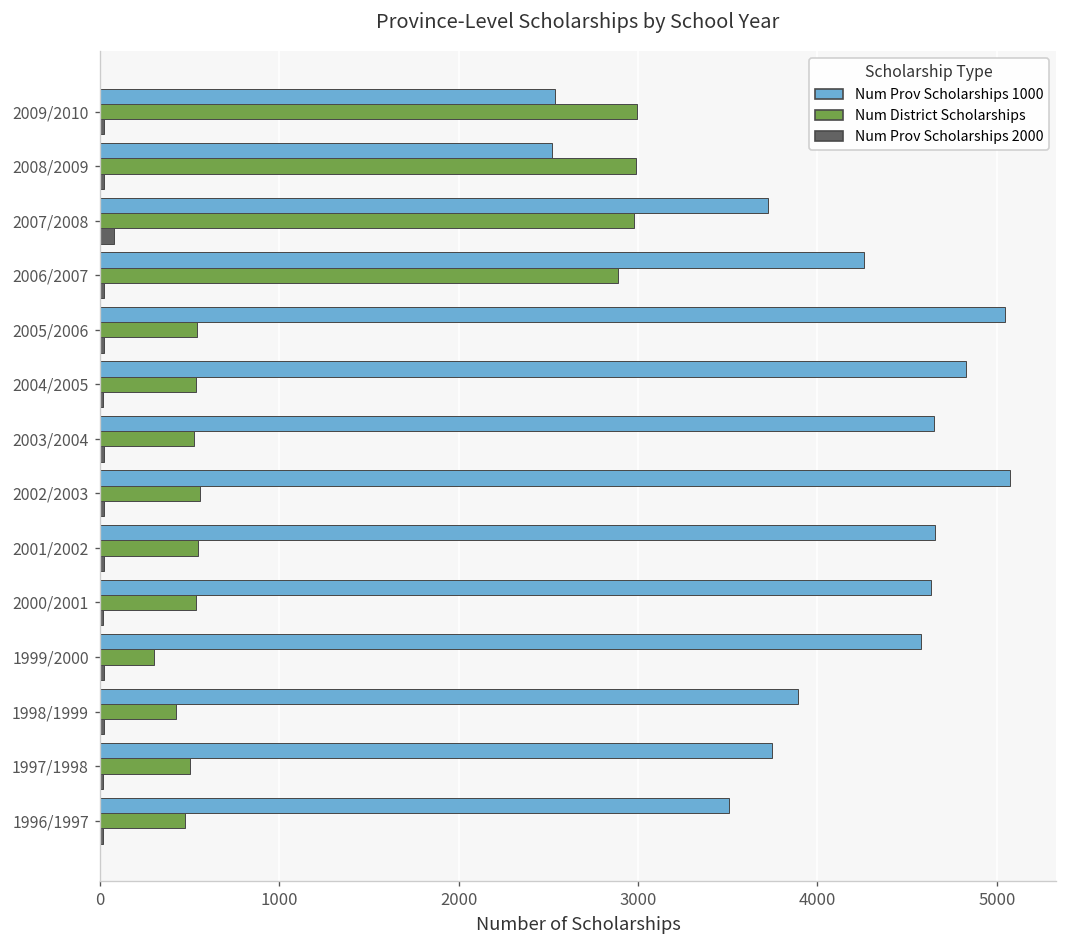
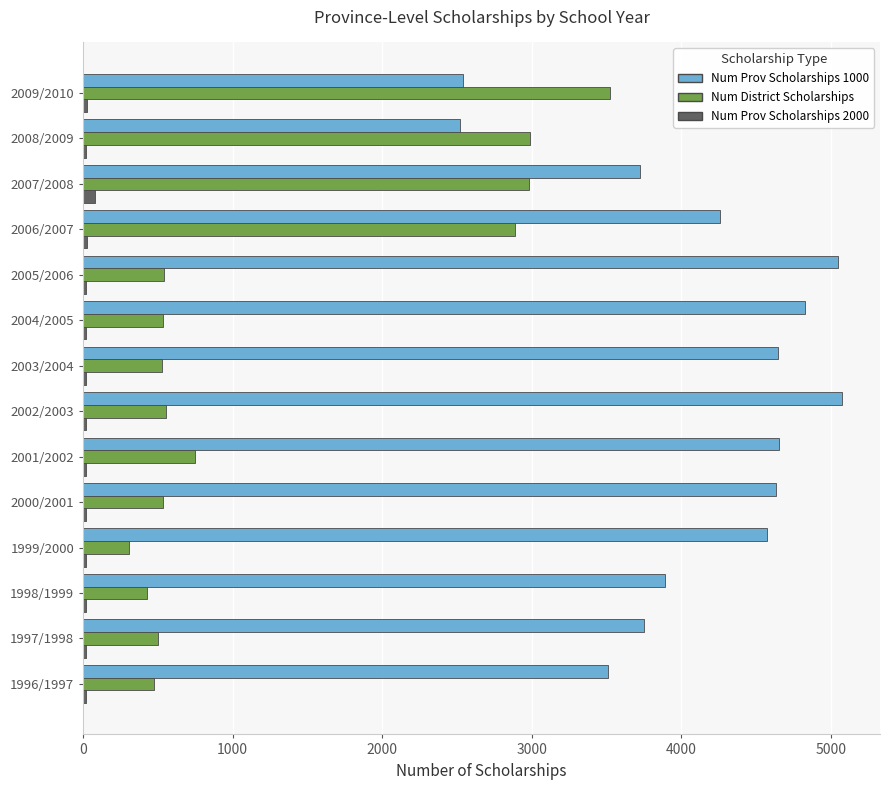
Num District Scholarships, 2009/2010: 3000 -> 3530
Num District Scholarships, 2001/2002: 550 -> 750
